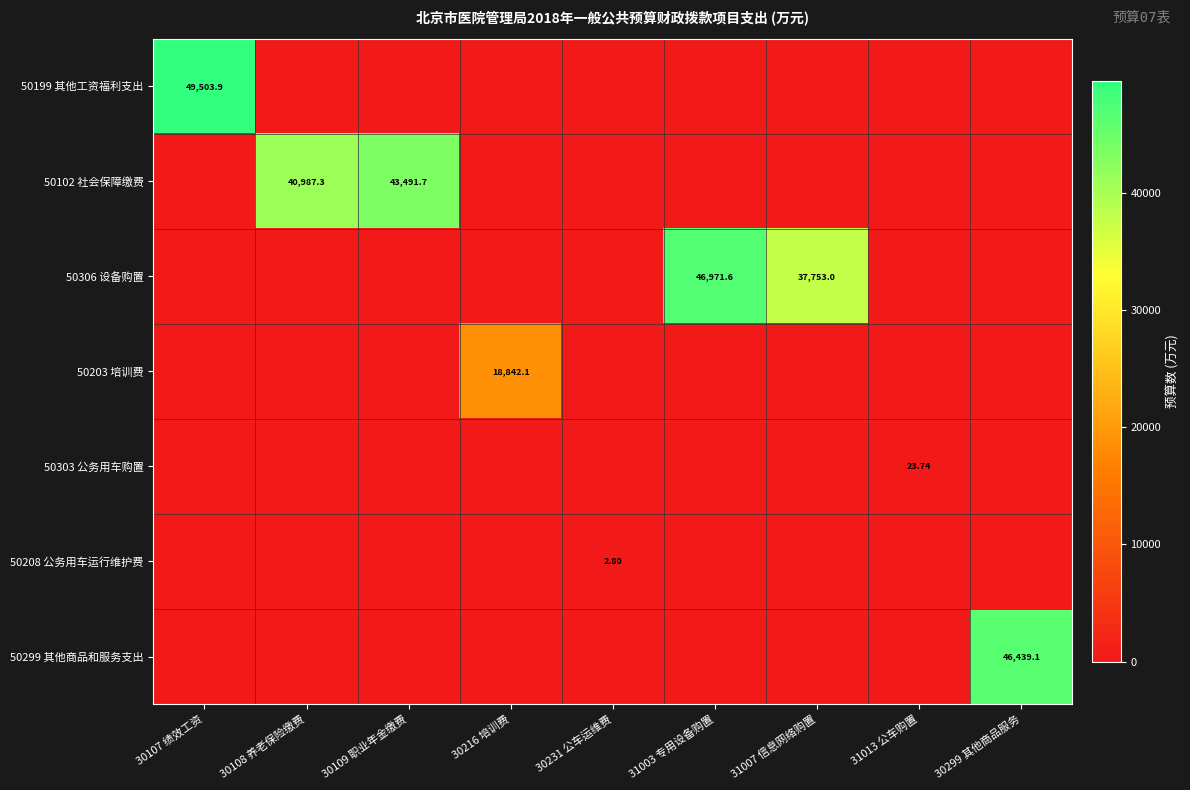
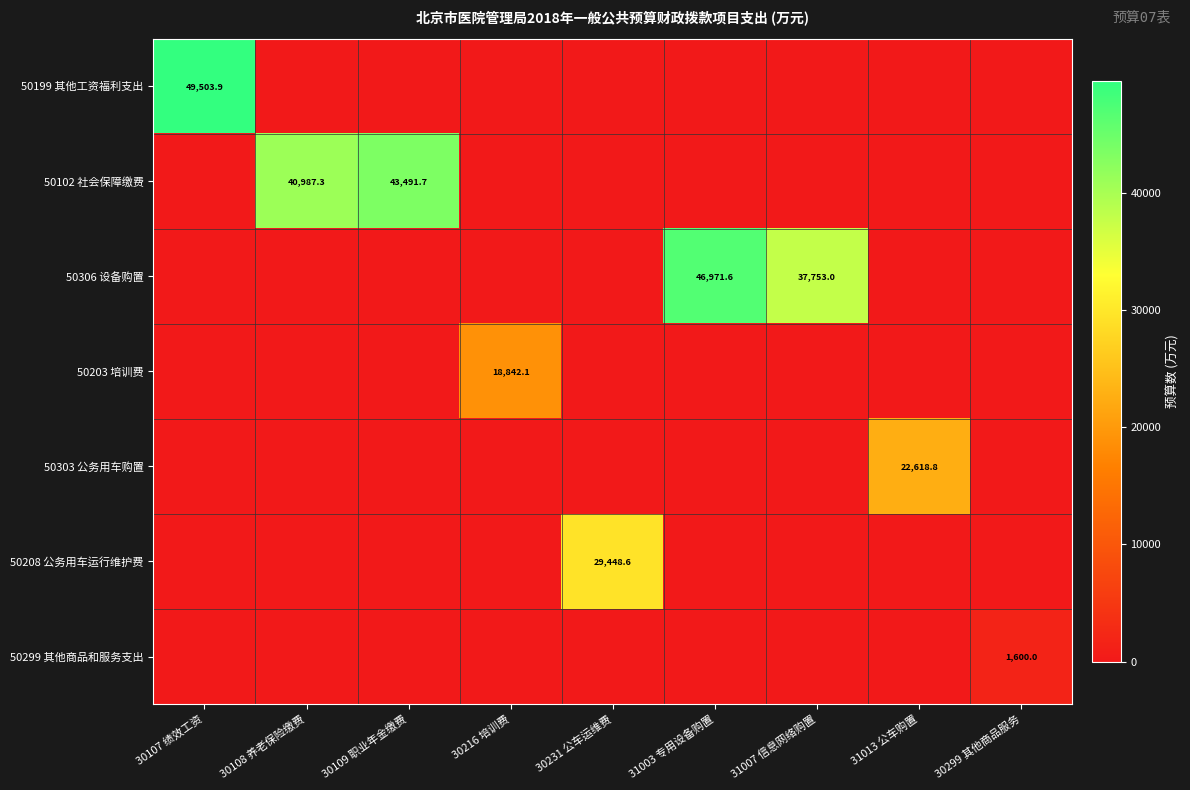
50303 公务用车购置, 31013 公车购置: 23.74 -> 22,618.8
50208 公务用车运行维护费, 30231 公车运维费: 2.80 -> 29,448.6
50299 其他商品和服务支出, 30299 其他商品服务: 46,439.1 -> 1,600.0
